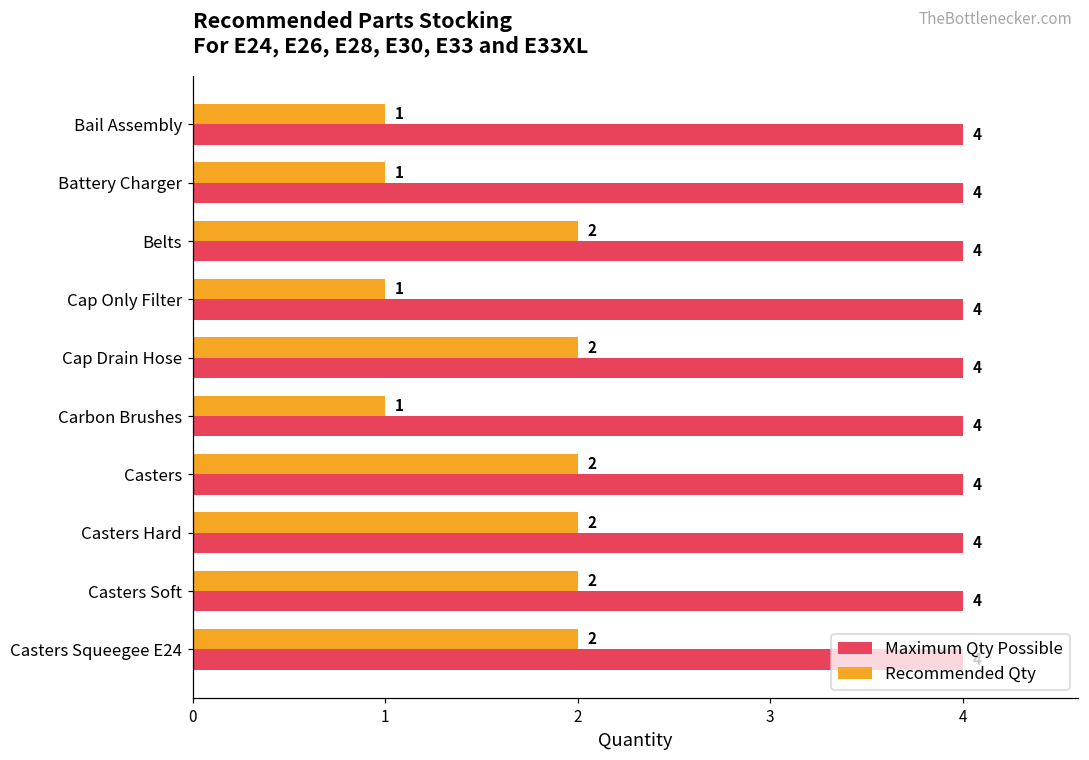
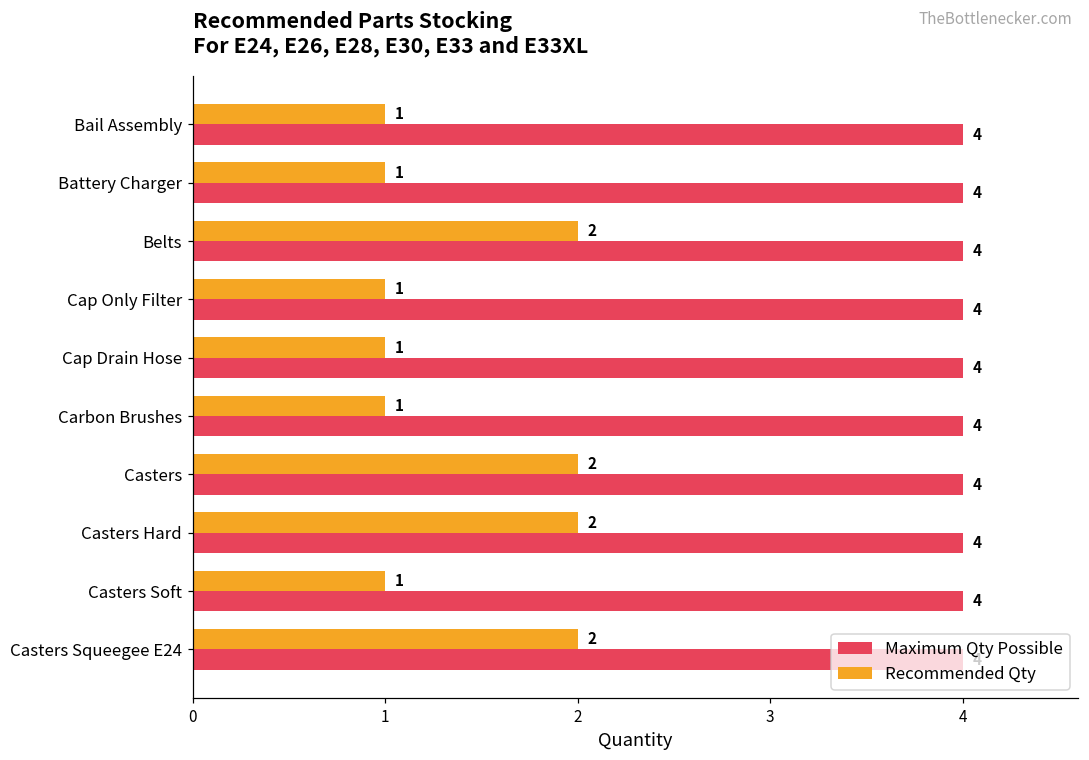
Recommended Qty, Cap Drain Hose: 2 -> 1
Recommended Qty, Casters Soft: 2 -> 1
